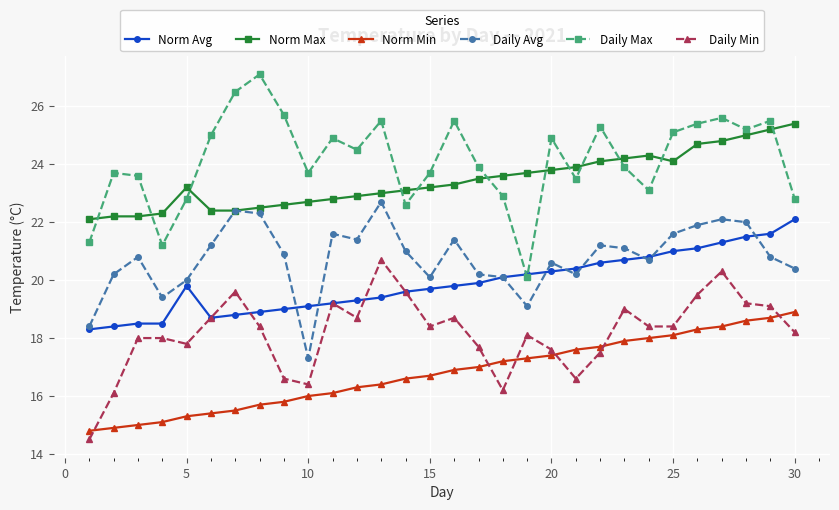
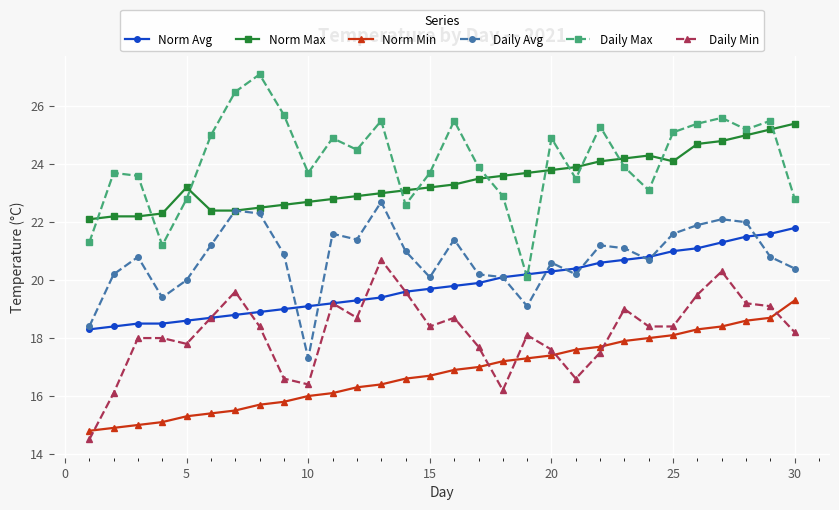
Norm Avg, 5: 19.8 -> 18.6
Norm Avg, 30: 22.1 -> 21.8
Norm Min, 30: 18.9 -> 19.3
